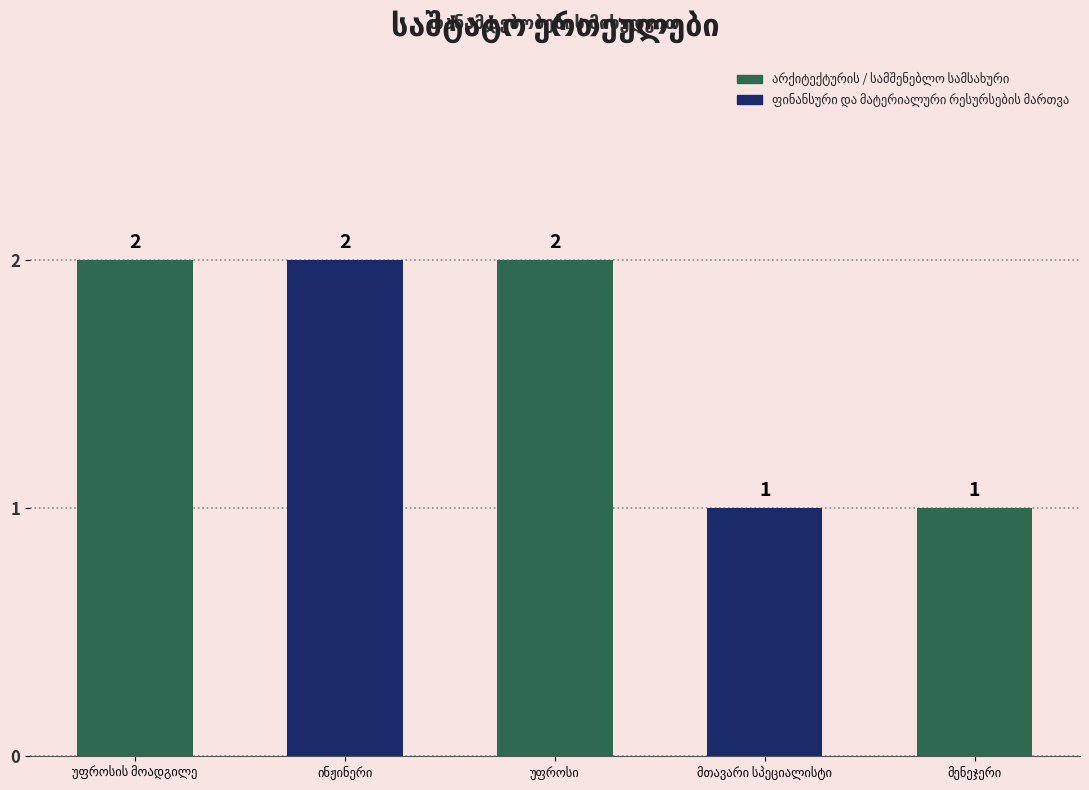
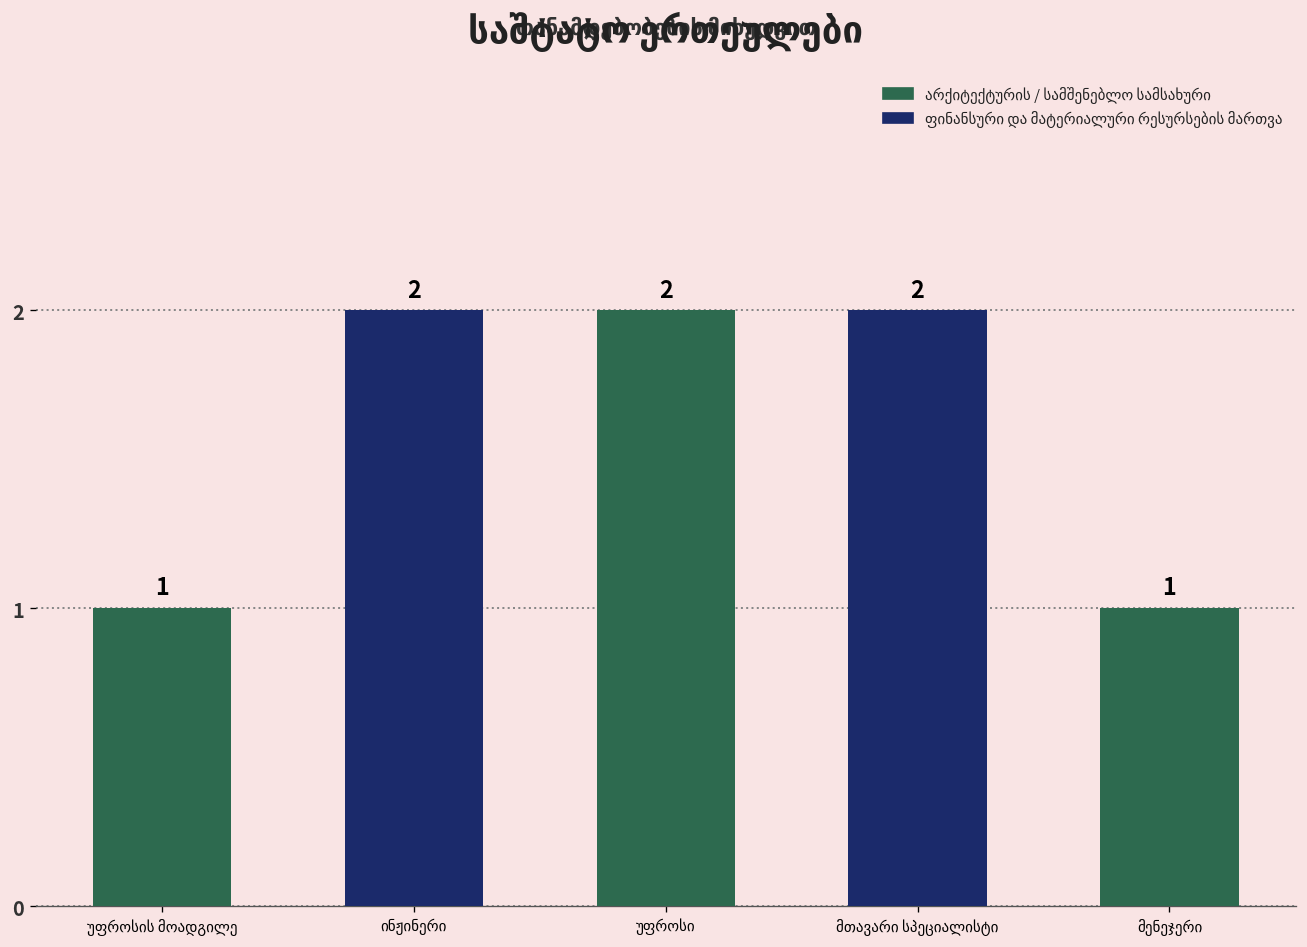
უფროსის მოადგილე: 2 -> 1
მთავარი სპეციალისტი: 1 -> 2
